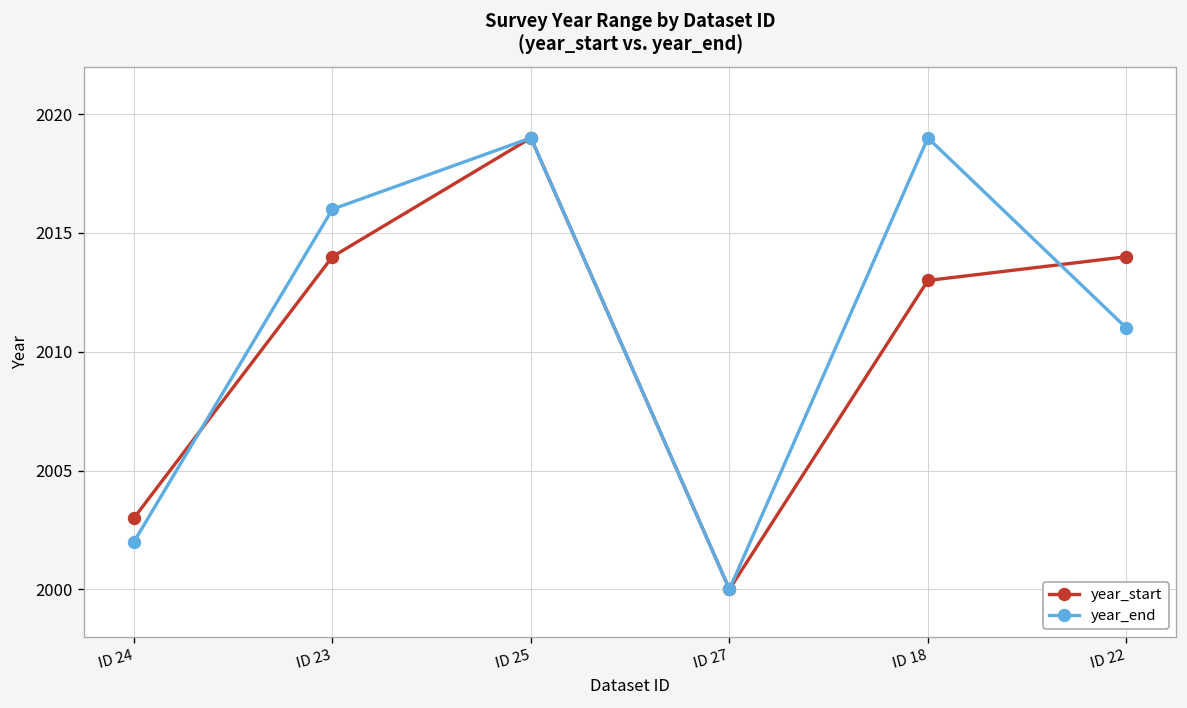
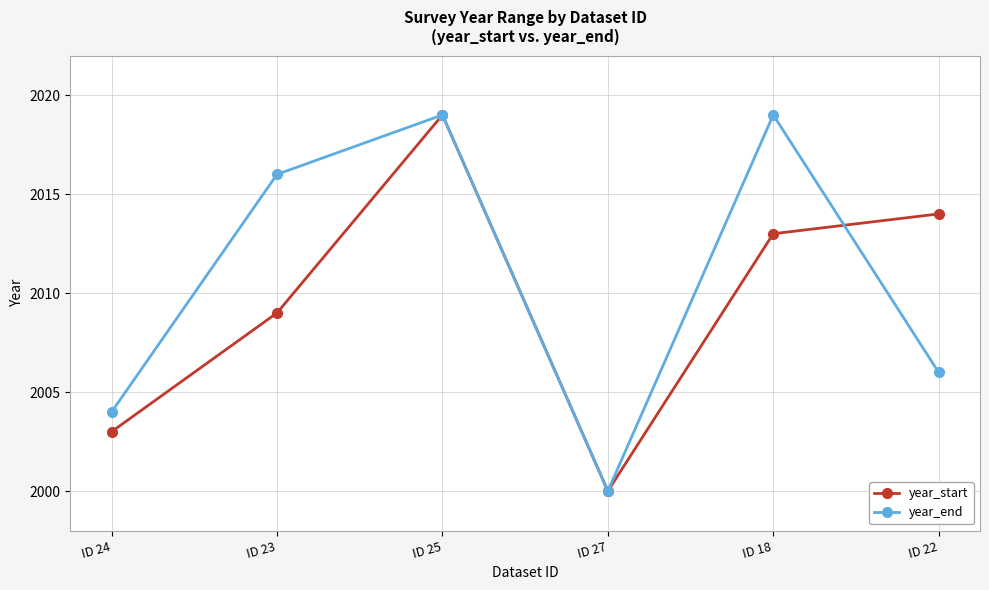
year_end, ID 24: 2002 -> 2004
year_start, ID 23: 2014 -> 2009
year_end, ID 22: 2011 -> 2006
